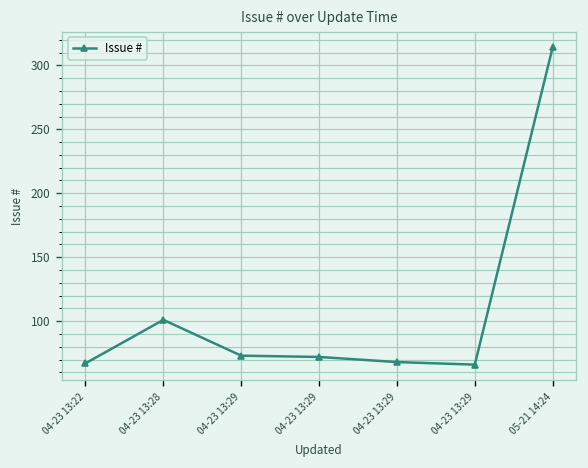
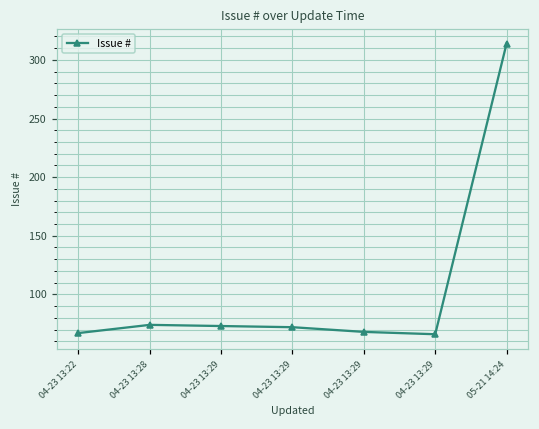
04-23 13:28: 101 -> 74
